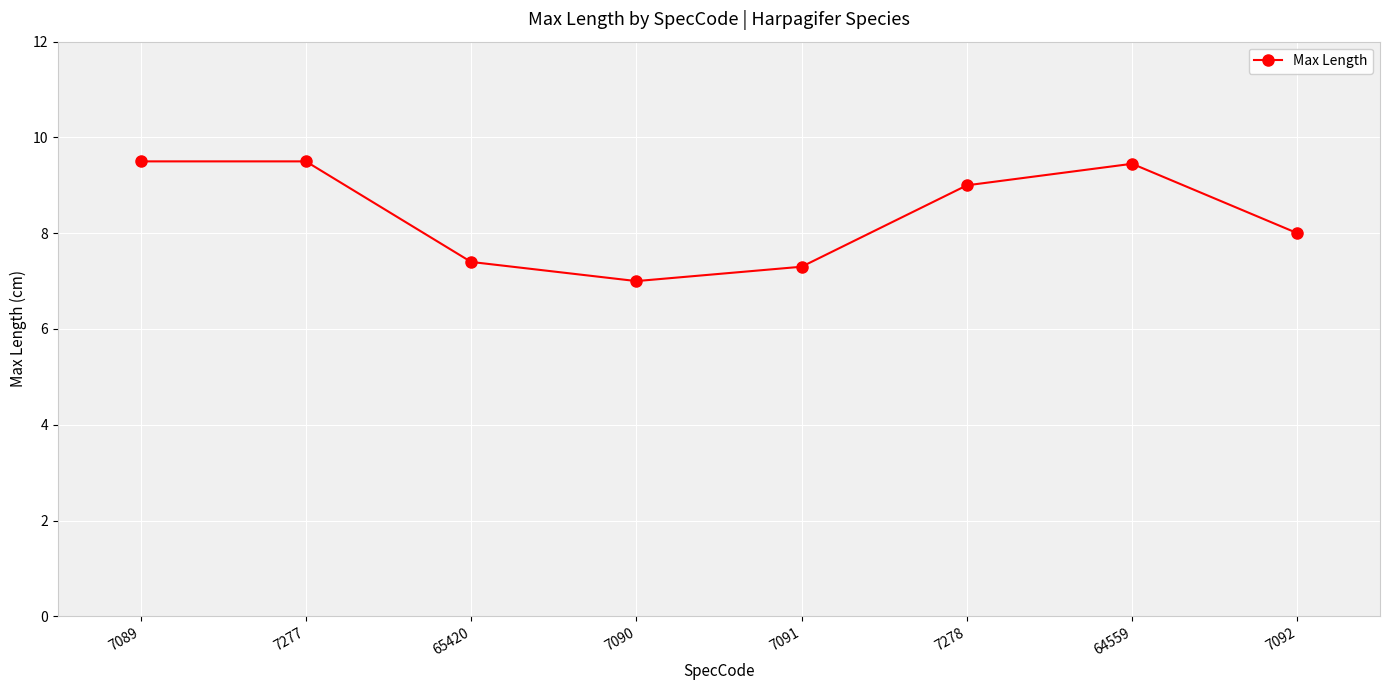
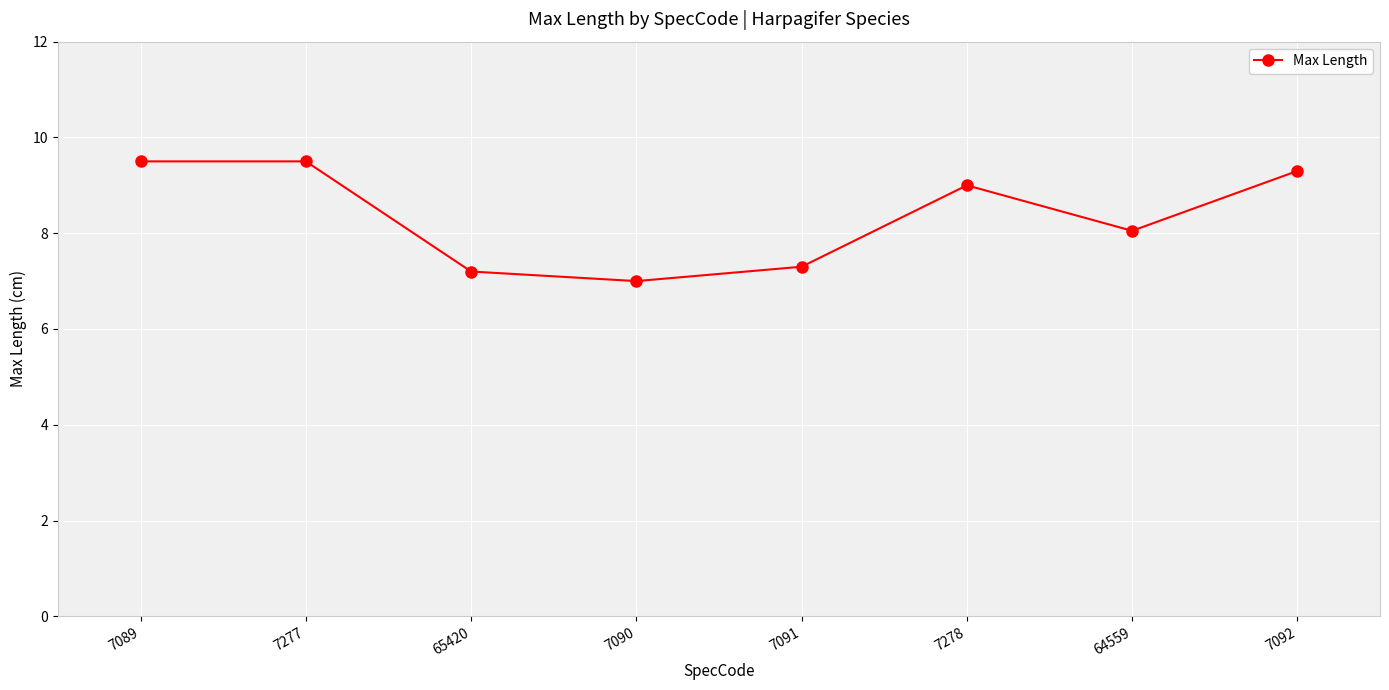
65420: 7.4 -> 7.2
64559: 9.5 -> 8.1
7092: 8.0 -> 9.3
